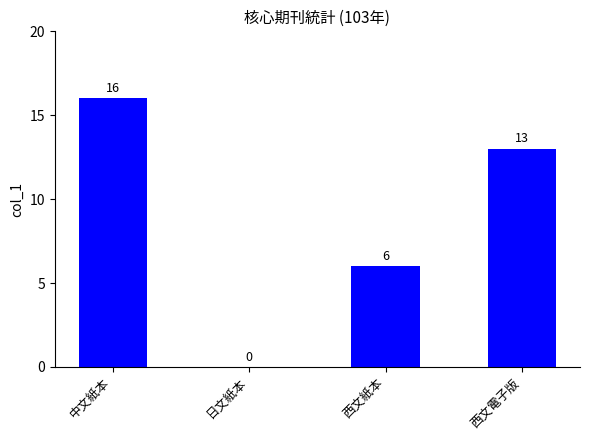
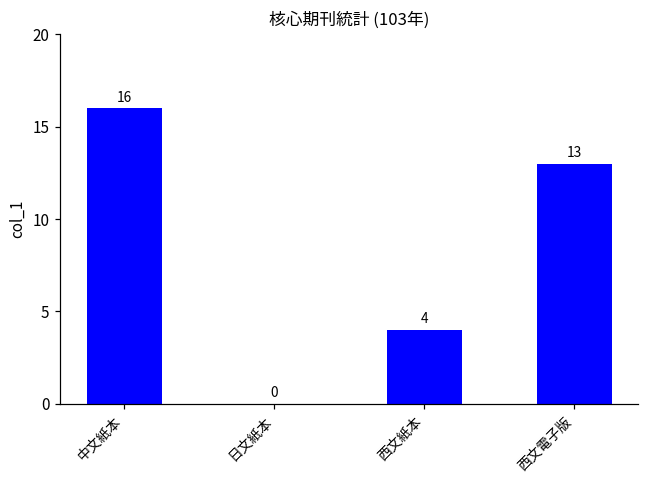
西文紙本: 6 -> 4
